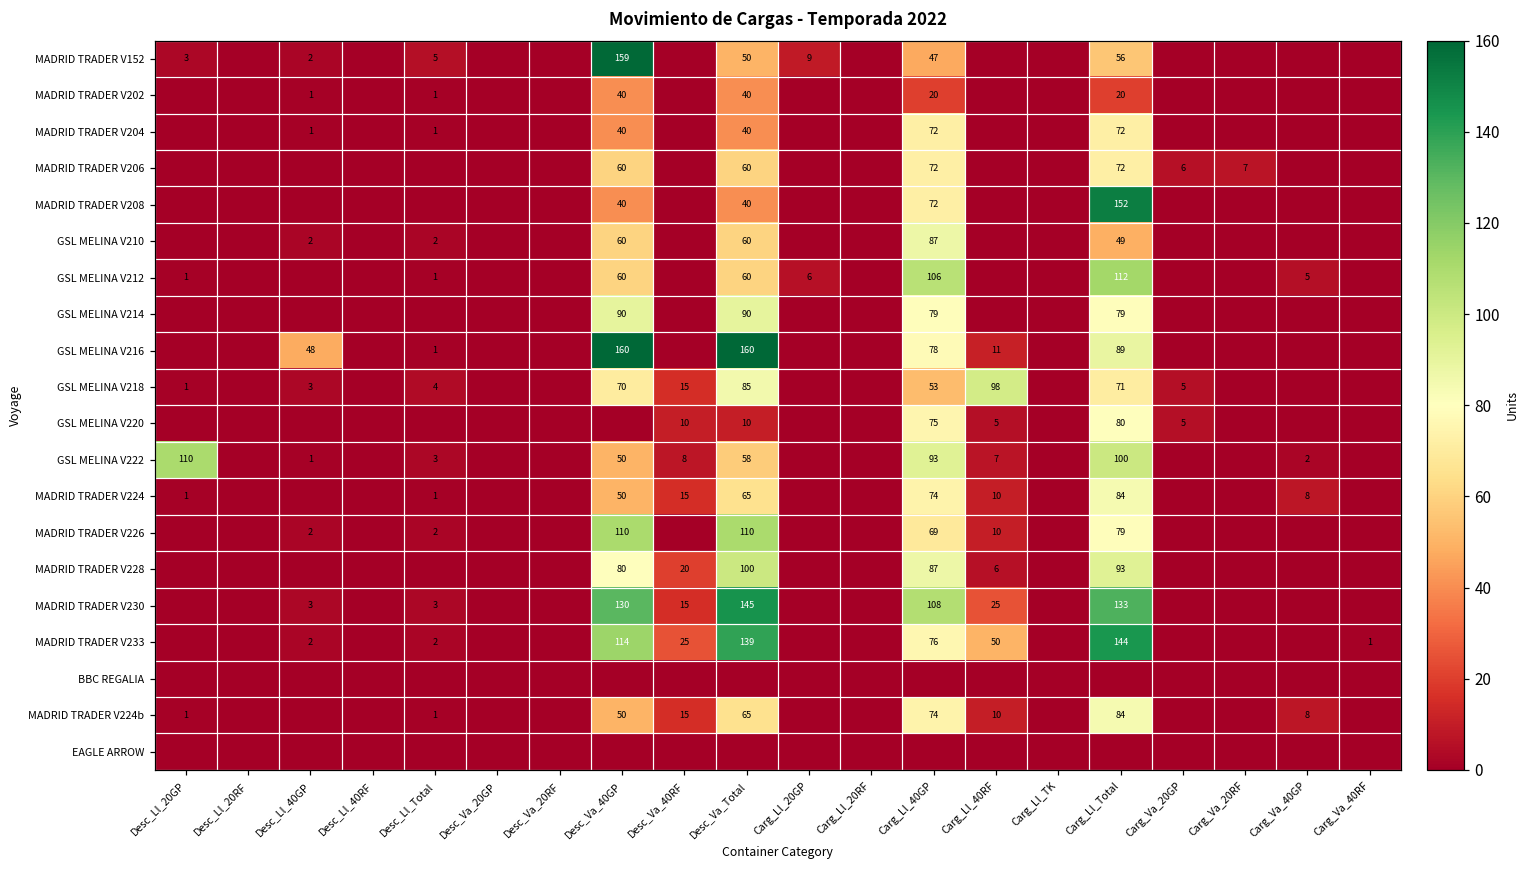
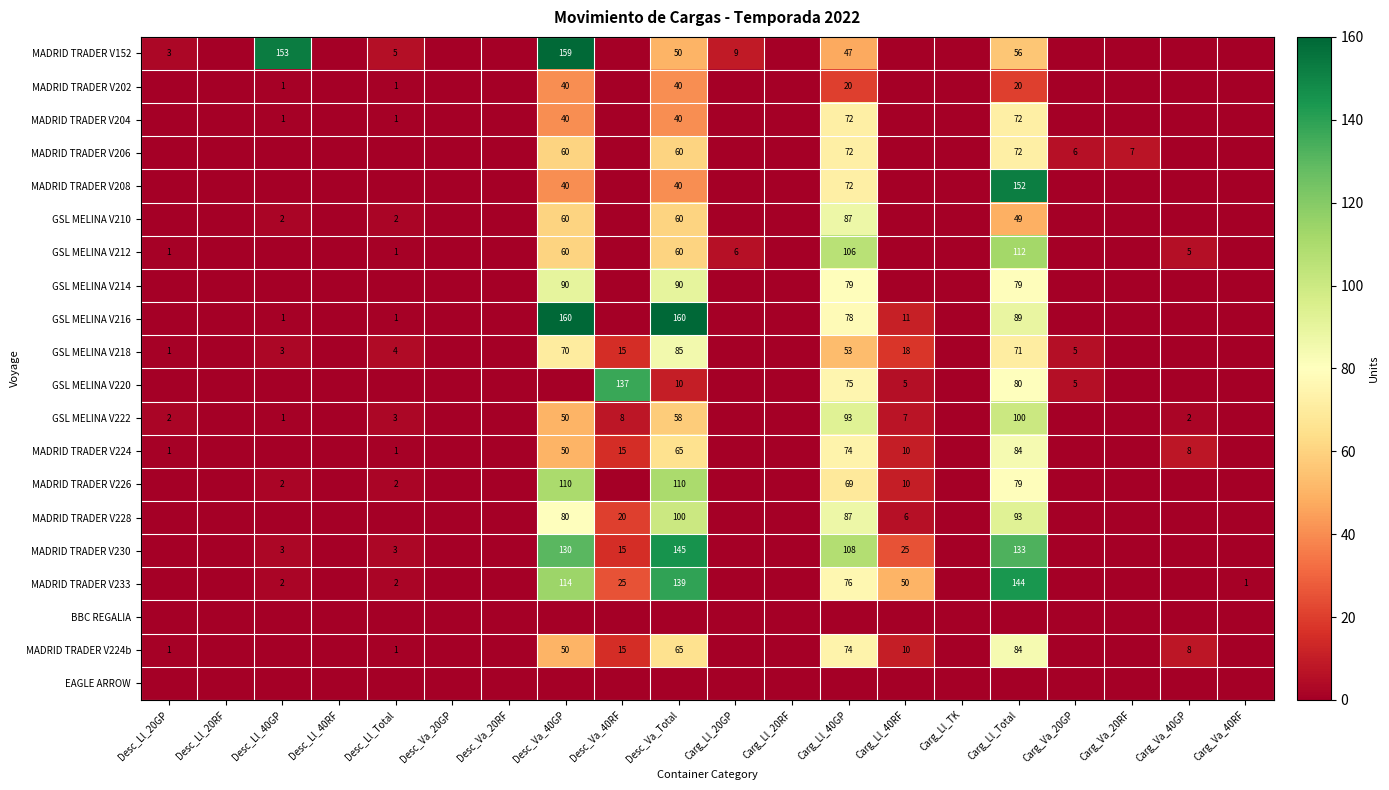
MADRID TRADER V152, Desc_Ll_40GP: 2 -> 153
GSL MELINA V216, Desc_Ll_40GP: 48 -> 1
GSL MELINA V218, Carg_Ll_40RF: 98 -> 18
GSL MELINA V220, Desc_Va_40RF: 10 -> 137
GSL MELINA V222, Desc_Ll_20GP: 110 -> 2
